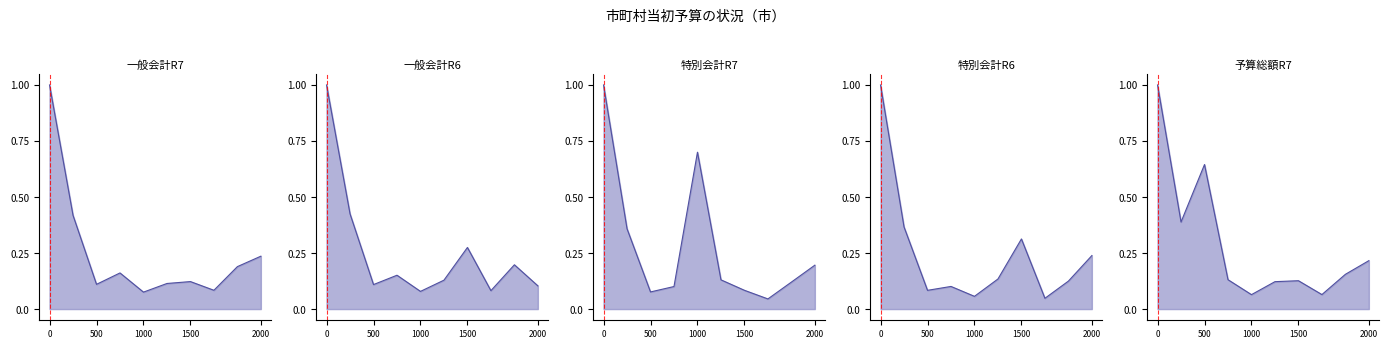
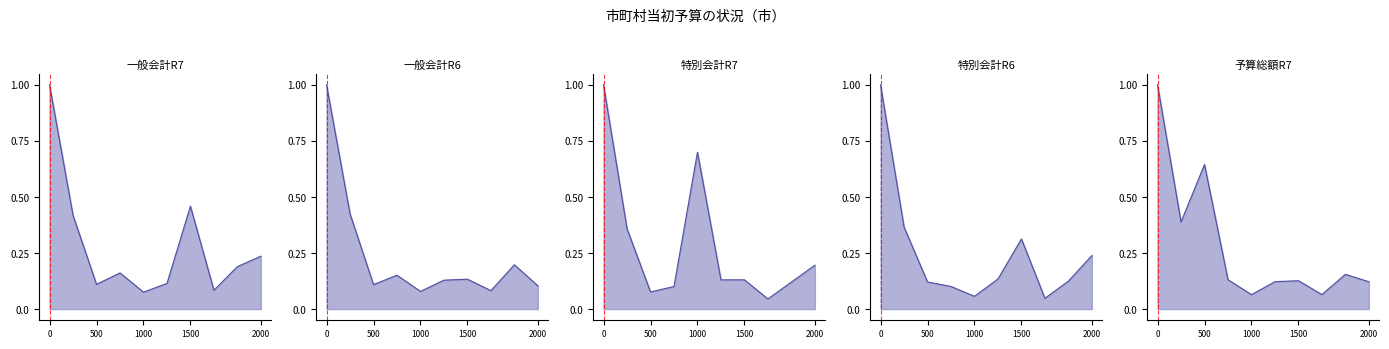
一般会計R7, 1500: 0.12 -> 0.46
一般会計R6, 1500: 0.27 -> 0.13
特別会計R7, 1500: 0.08 -> 0.13
特別会計R6, 500: 0.08 -> 0.12
予算総額R7, 2000: 0.22 -> 0.12
